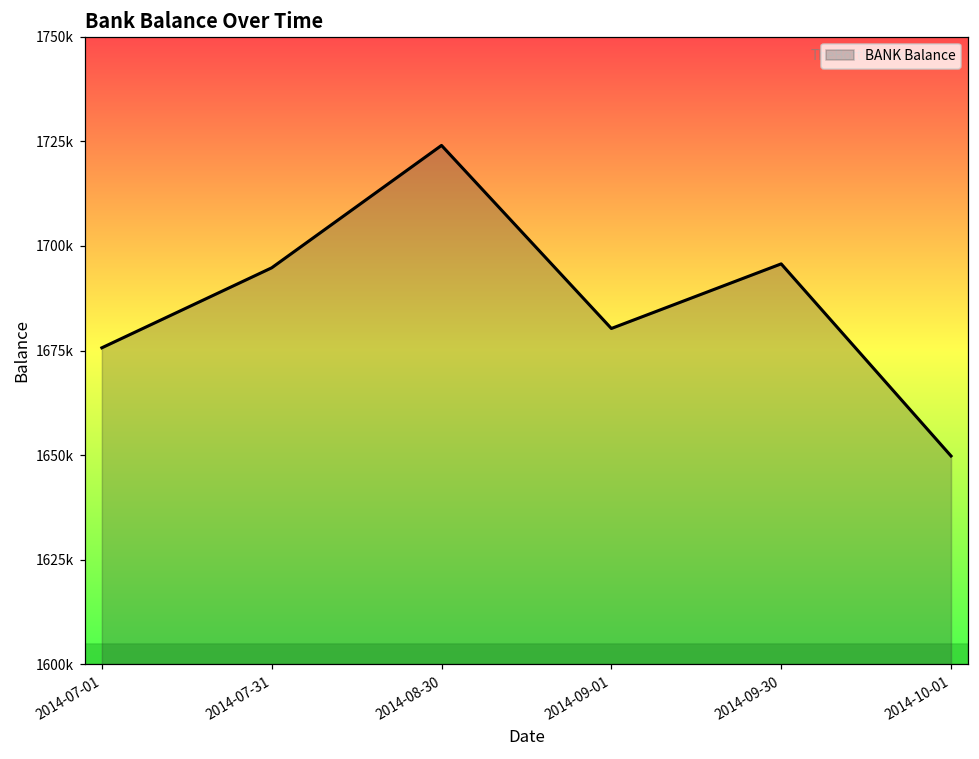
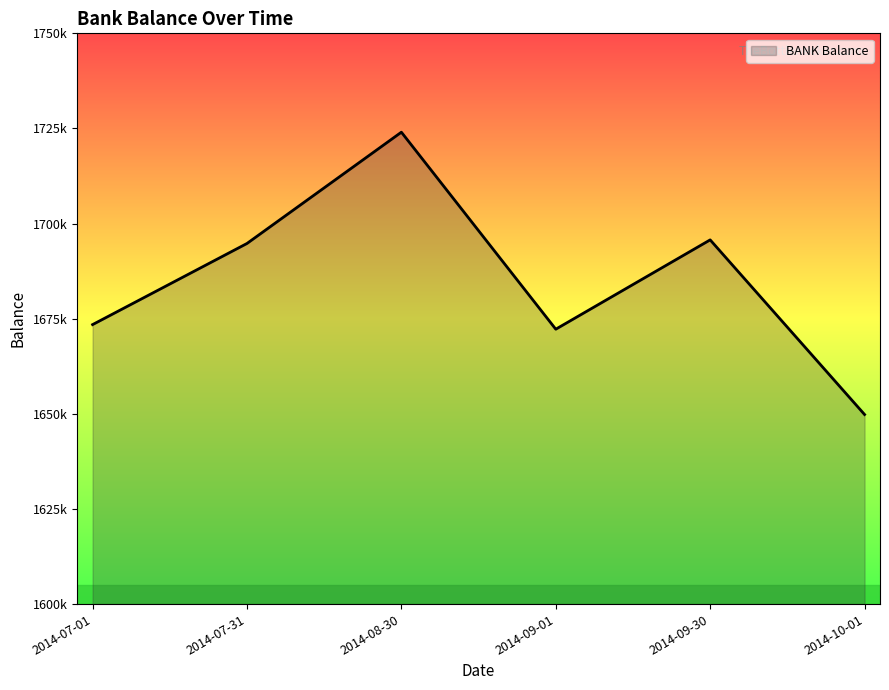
2014-07-01: 1676000 -> 1673000
2014-09-01: 1680000 -> 1672000
